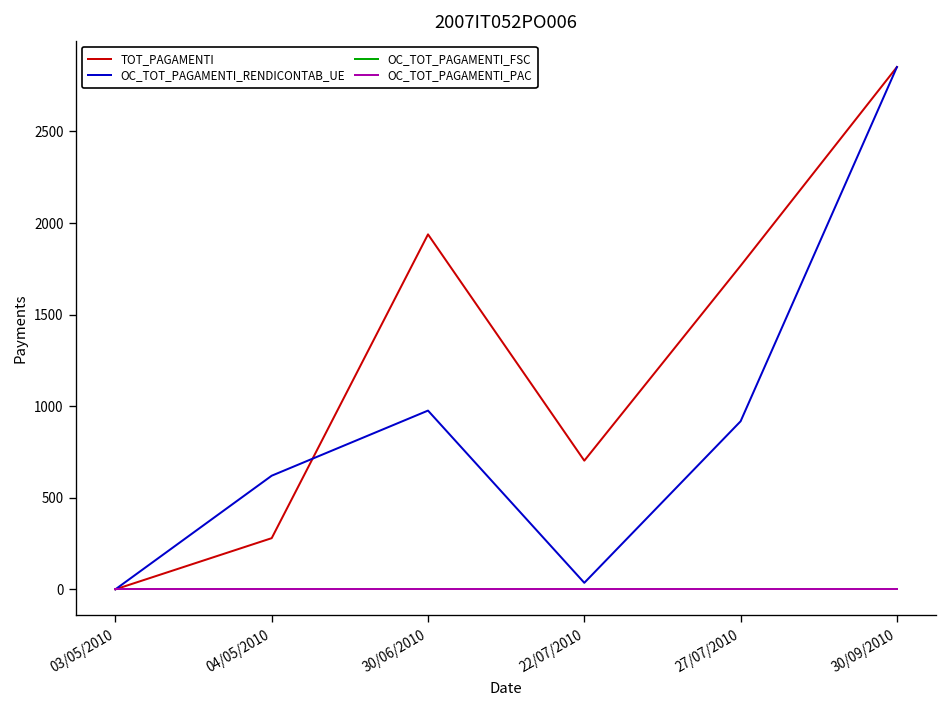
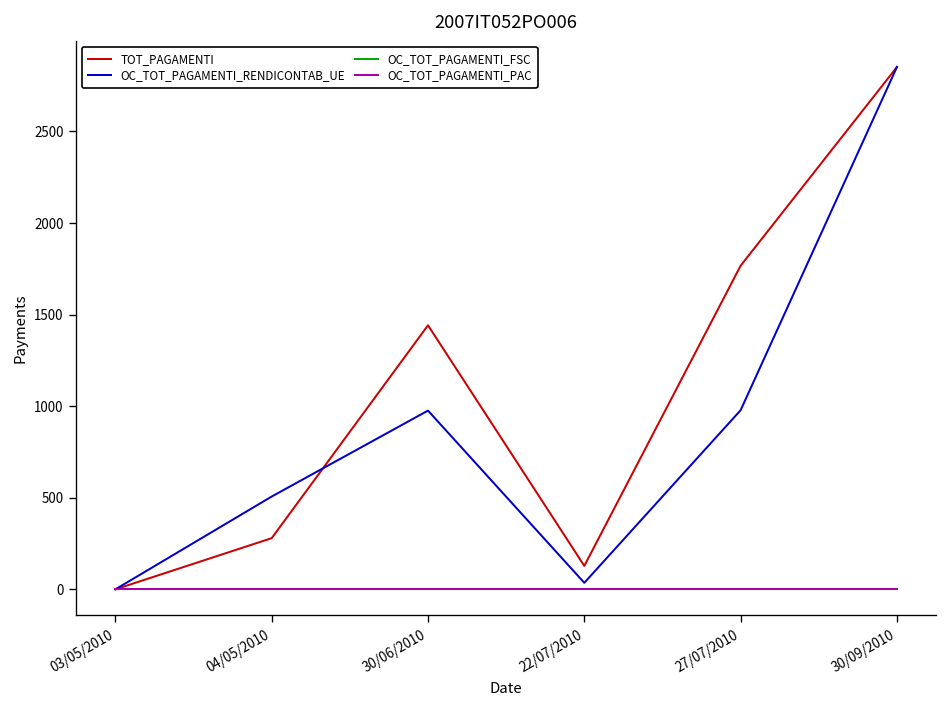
OC_TOT_PAGAMENTI_RENDICONTAB_UE, 04/05/2010: 620 -> 510
TOT_PAGAMENTI, 30/06/2010: 1940 -> 1440
TOT_PAGAMENTI, 22/07/2010: 700 -> 130
OC_TOT_PAGAMENTI_RENDICONTAB_UE, 27/07/2010: 920 -> 980
